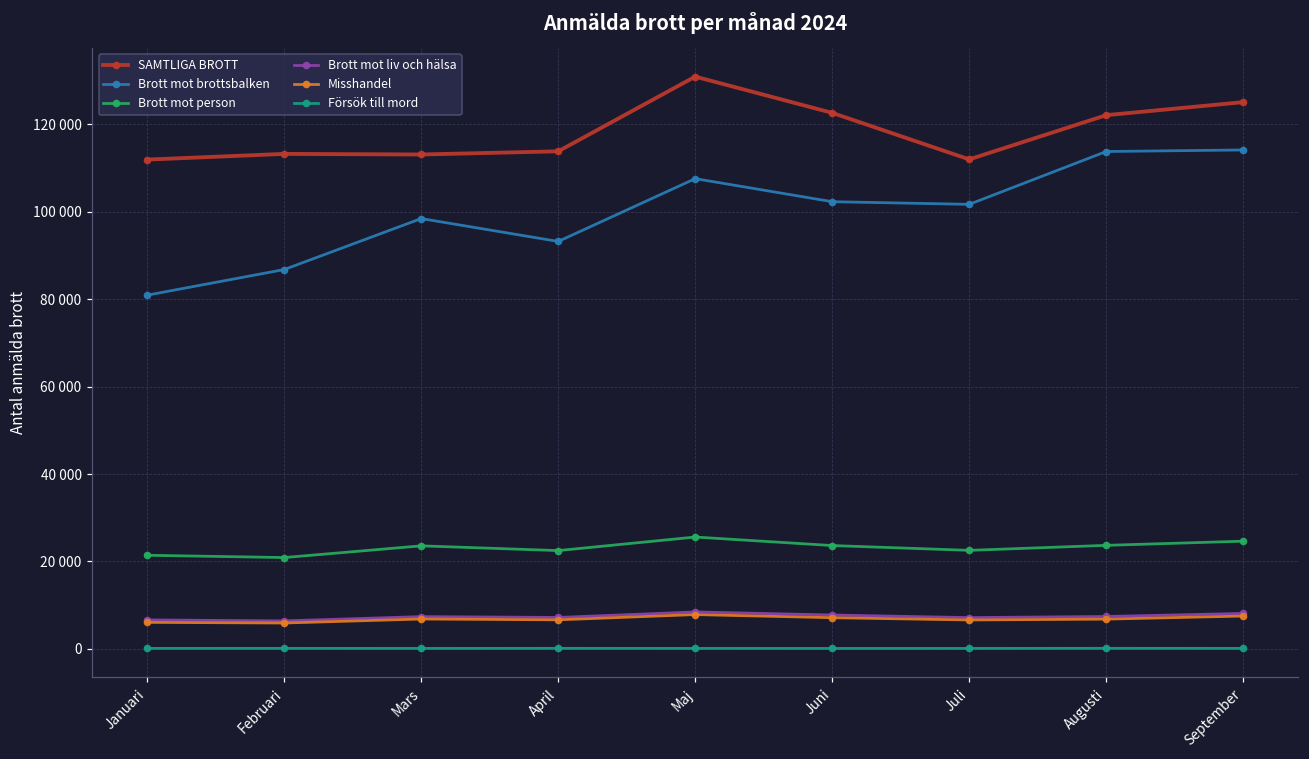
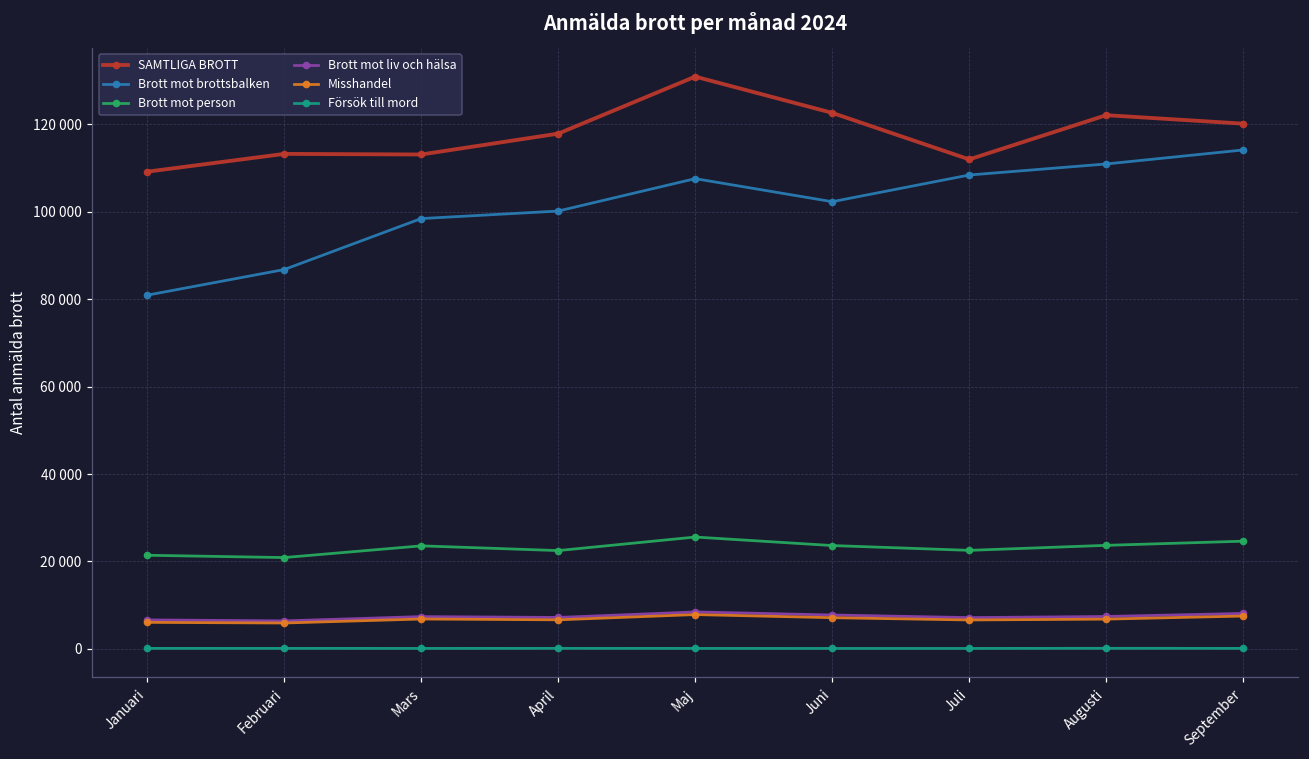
SAMTLIGA BROTT, Januari: 112000 -> 109000
SAMTLIGA BROTT, April: 114000 -> 118000
Brott mot brottsbalken, April: 93000 -> 100000
Brott mot brottsbalken, Juli: 102000 -> 108000
Brott mot brottsbalken, Augusti: 114000 -> 111000
SAMTLIGA BROTT, September: 125000 -> 120000
